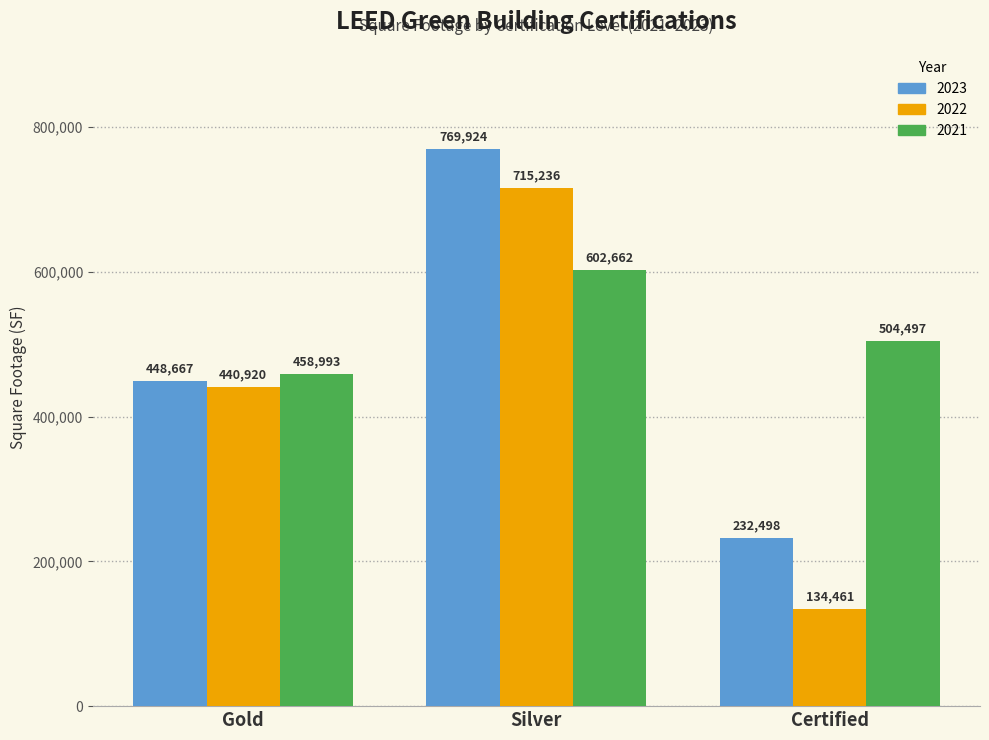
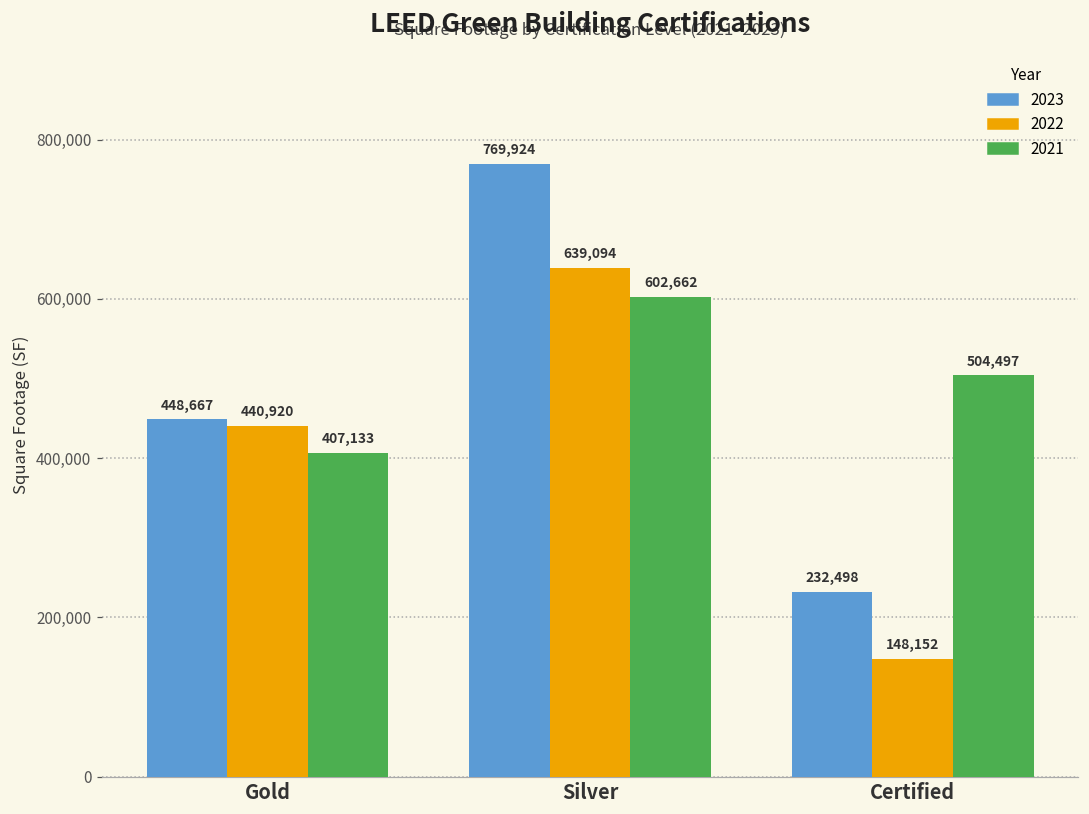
2021, Gold: 458,993 -> 407,133
2022, Silver: 715,236 -> 639,094
2022, Certified: 134,461 -> 148,152
